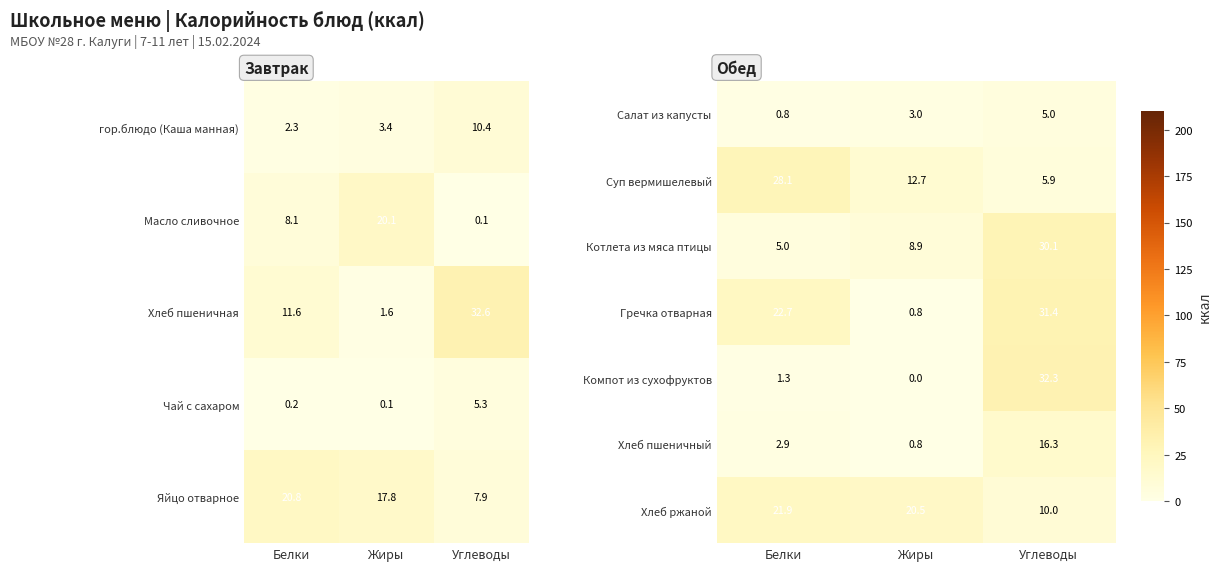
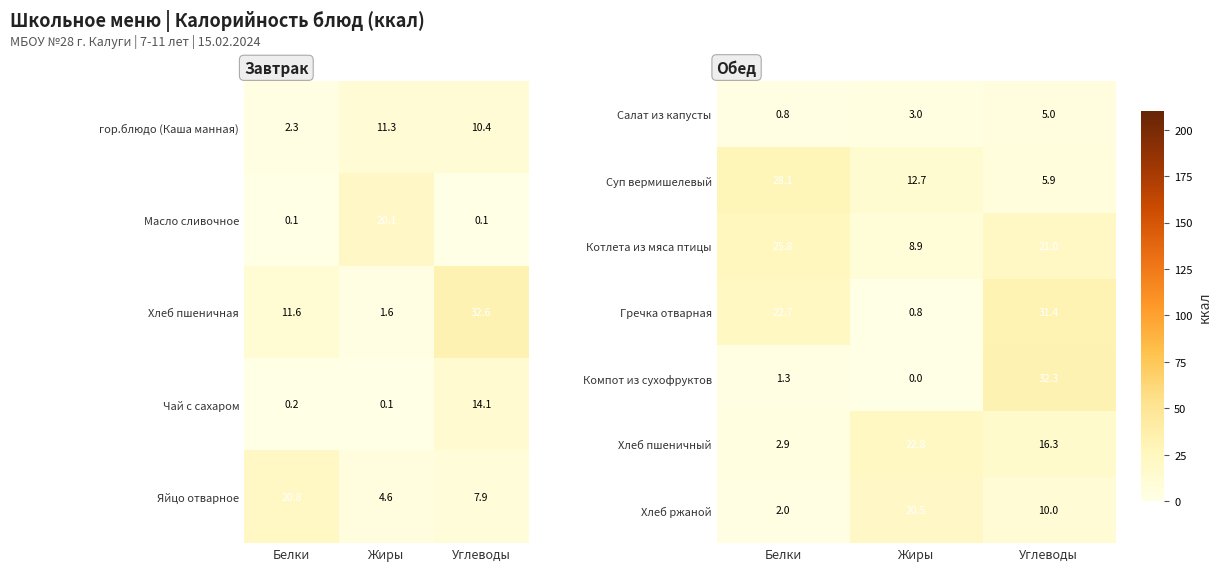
Завтрак, гор.блюдо (Каша манная), Жиры: 3.4 -> 11.3
Завтрак, Масло сливочное, Белки: 8.1 -> 0.1
Завтрак, Чай с сахаром, Углеводы: 5.3 -> 14.1
Завтрак, Яйцо отварное, Жиры: 17.8 -> 4.6
Обед, Котлета из мяса птицы, Белки: 5.0 -> 25.8
Обед, Котлета из мяса птицы, Углеводы: 30.1 -> 21.0
Обед, Хлеб пшеничный, Жиры: 0.8 -> 22.8
Обед, Хлеб ржаной, Белки: 21.9 -> 2.0
